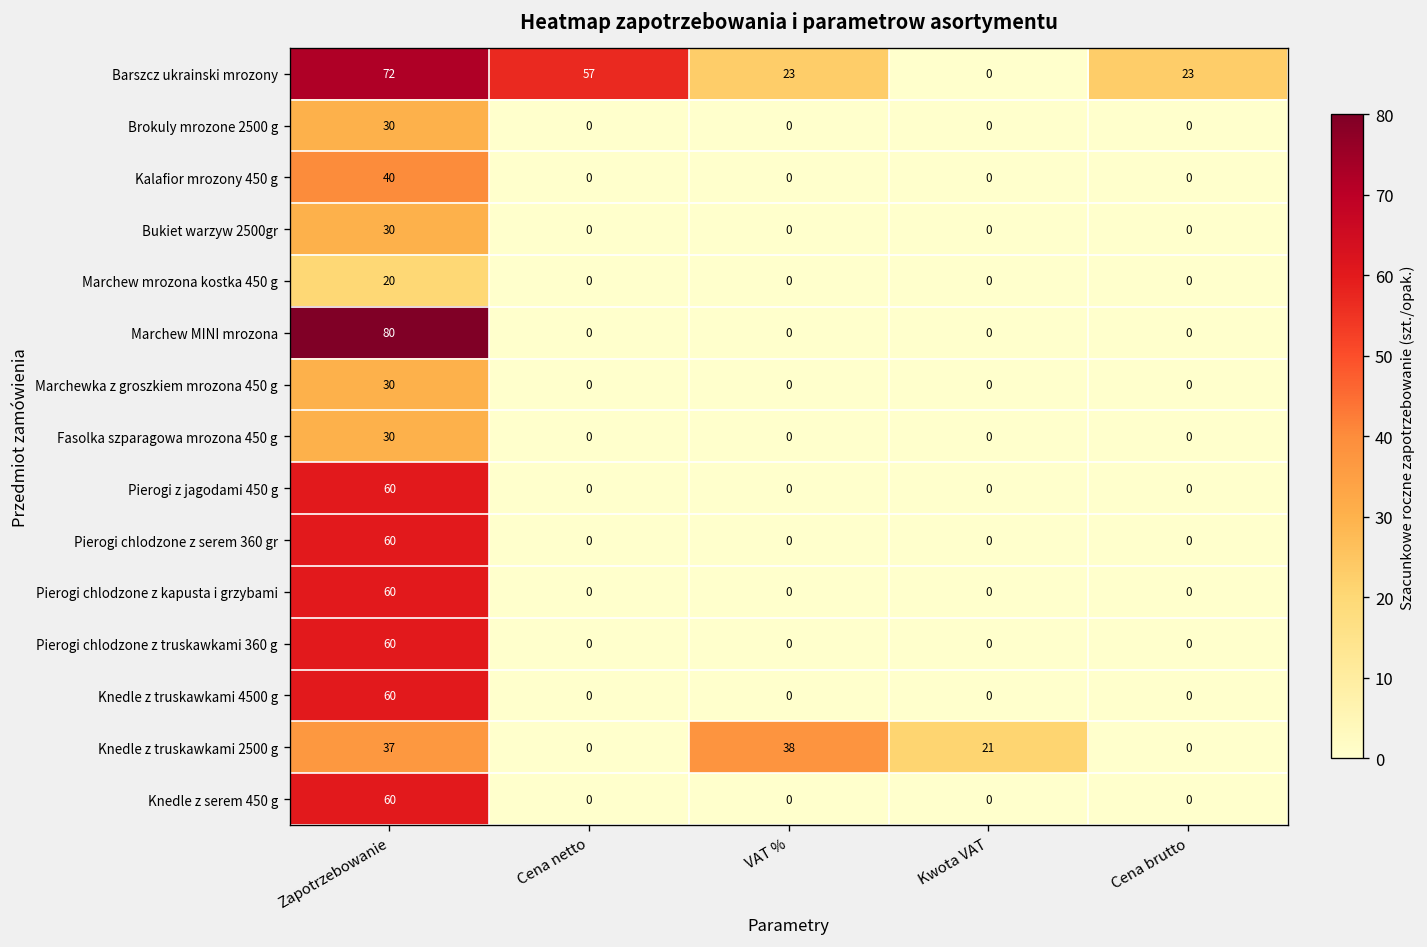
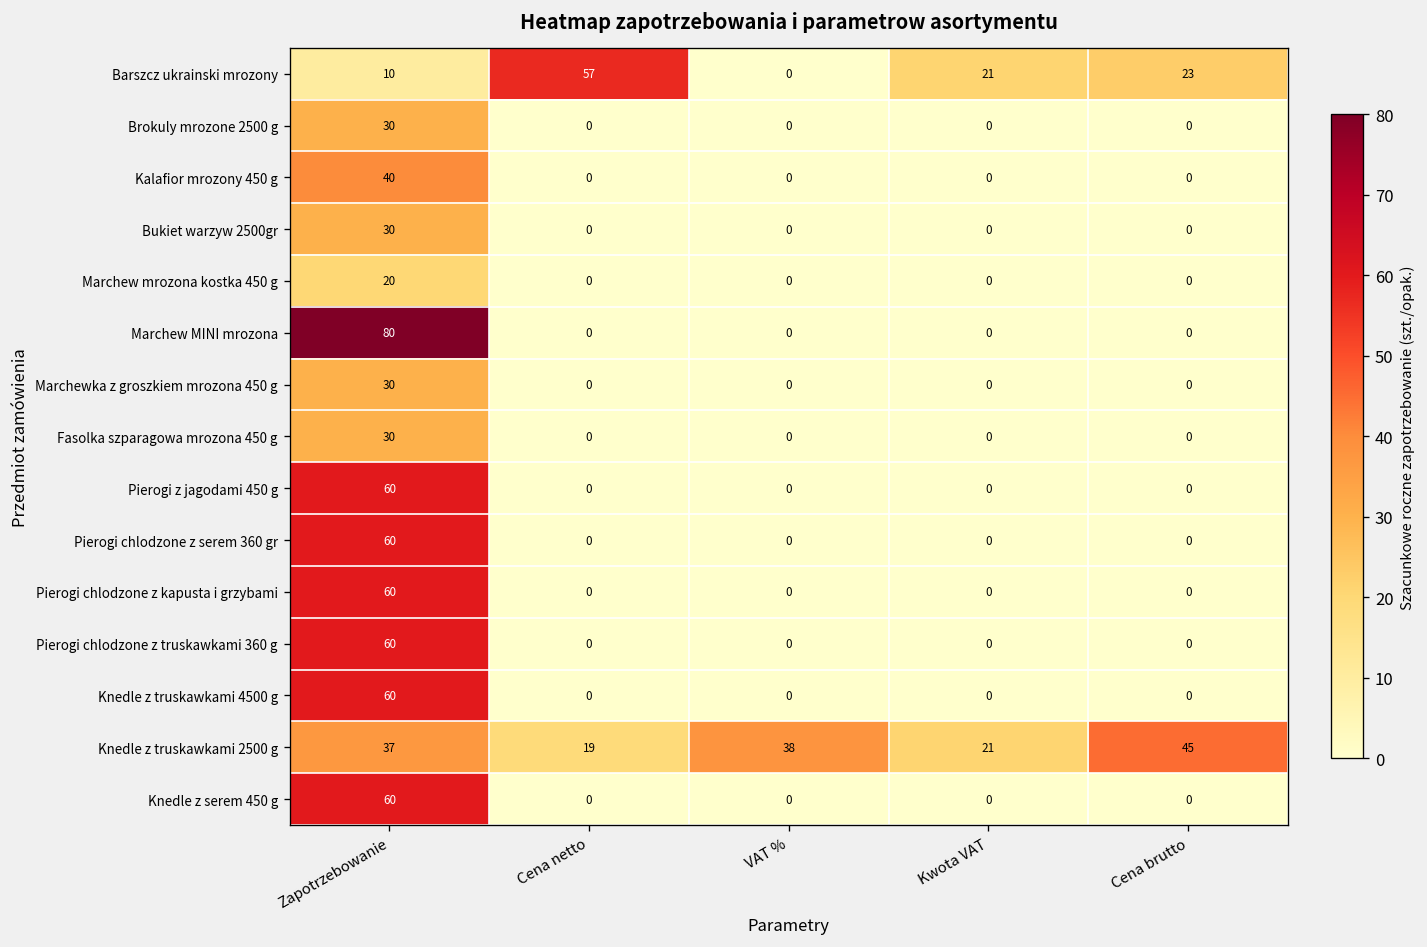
Barszcz ukrainski mrozony, Zapotrzebowanie: 72 -> 10
Barszcz ukrainski mrozony, VAT %: 23 -> 0
Barszcz ukrainski mrozony, Kwota VAT: 0 -> 21
Knedle z truskawkami 2500 g, Cena netto: 0 -> 19
Knedle z truskawkami 2500 g, Cena brutto: 0 -> 45
